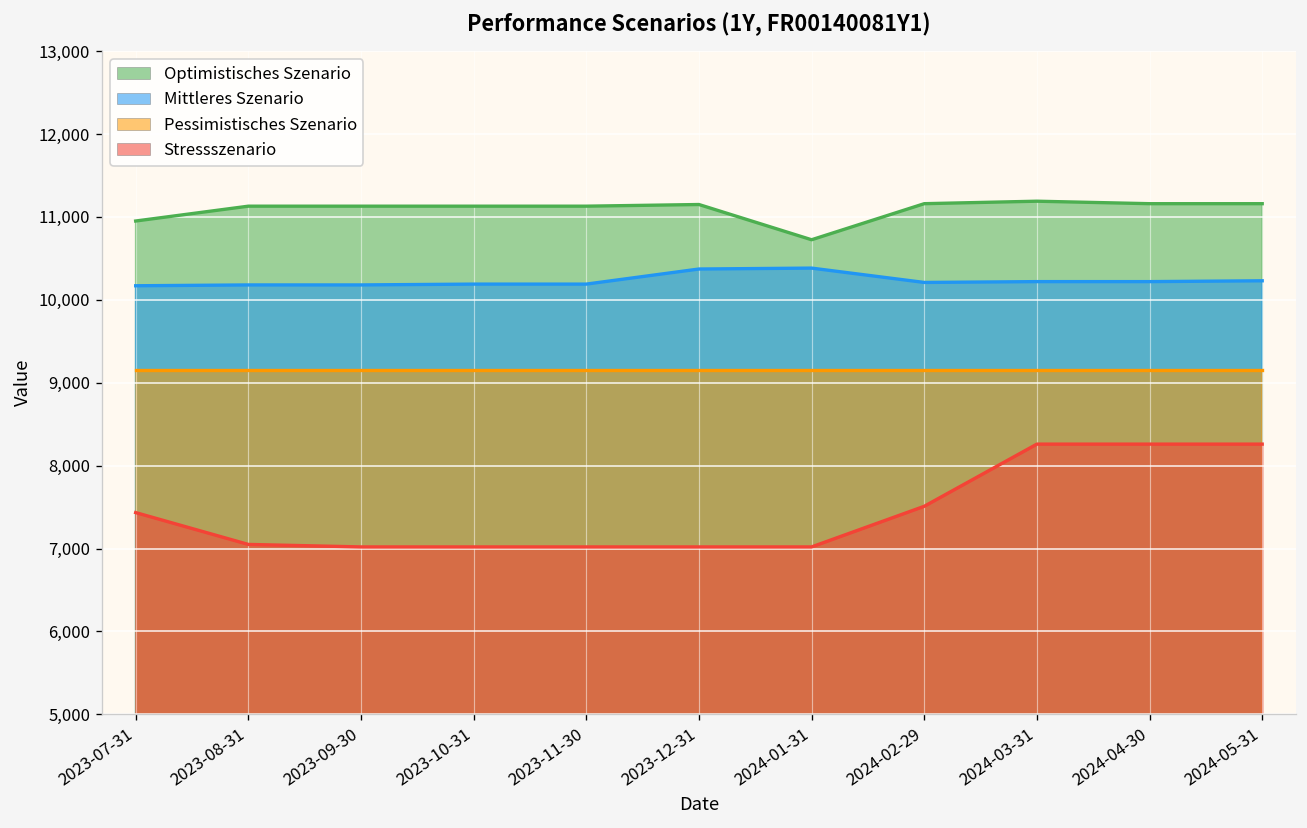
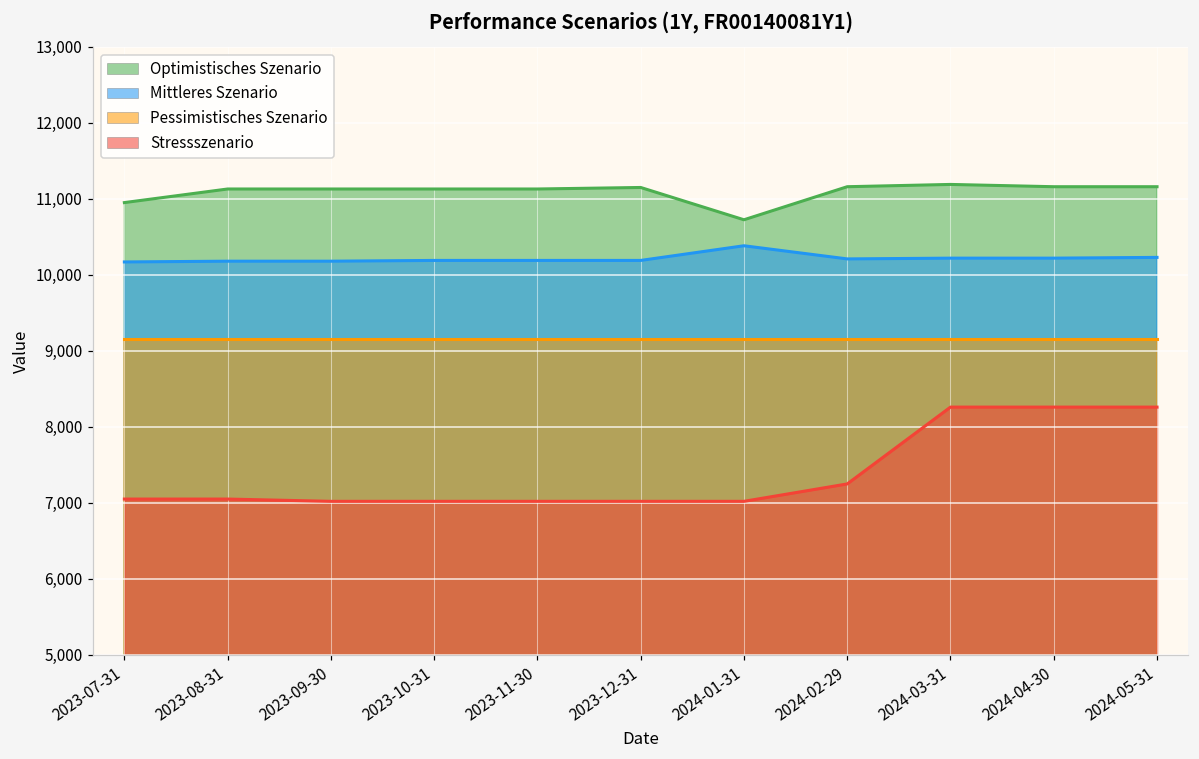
Stressszenario, 2023-07-31: 7,400 -> 7,100
Mittleres Szenario, 2023-12-31: 10,400 -> 10,200
Stressszenario, 2024-02-29: 7,500 -> 7,200
